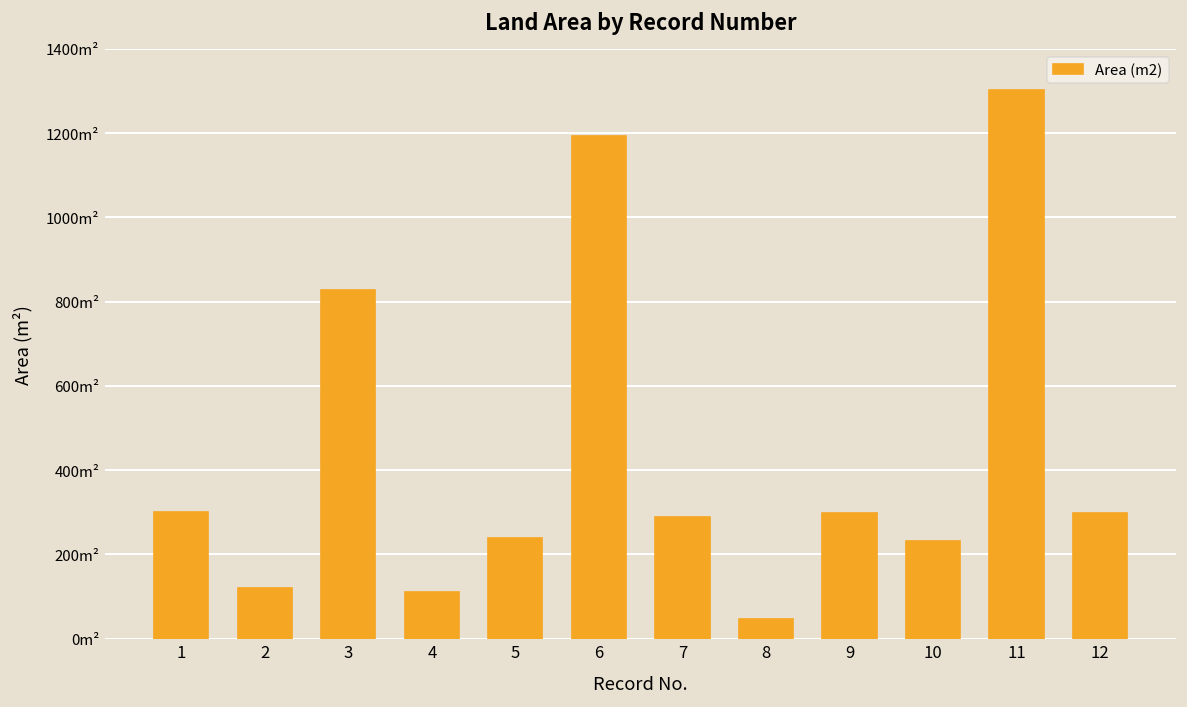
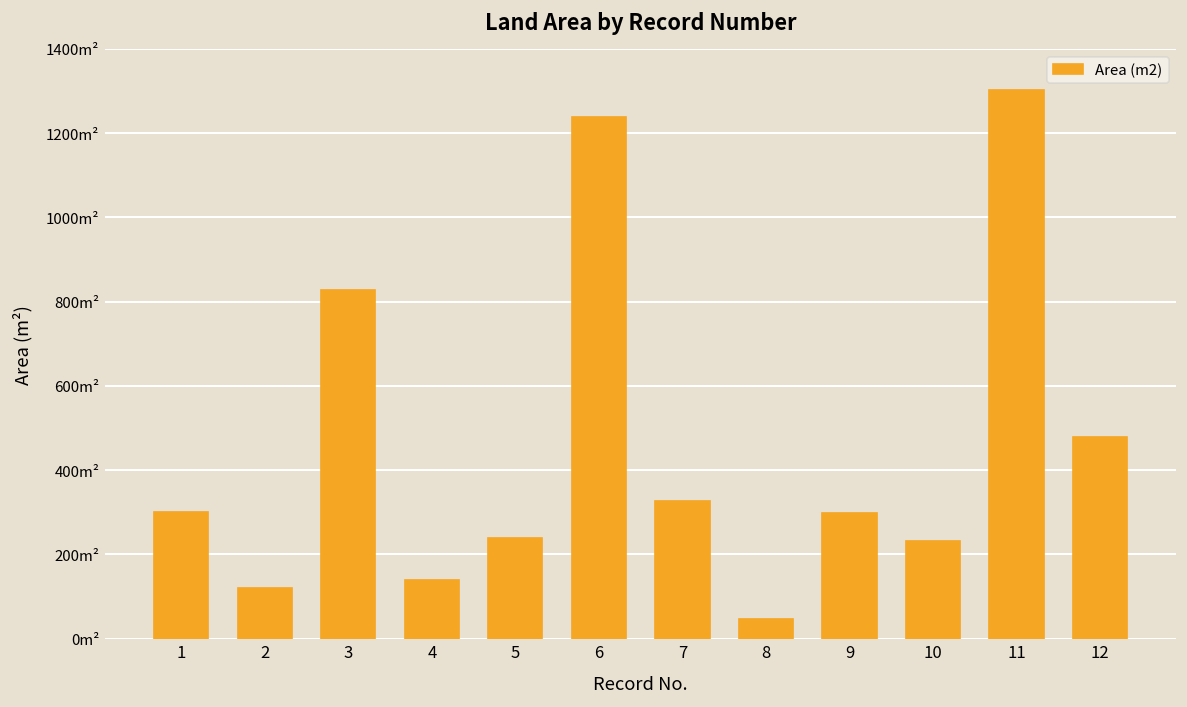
4: 110m² -> 140m²
6: 1190m² -> 1240m²
7: 290m² -> 330m²
12: 300m² -> 480m²
